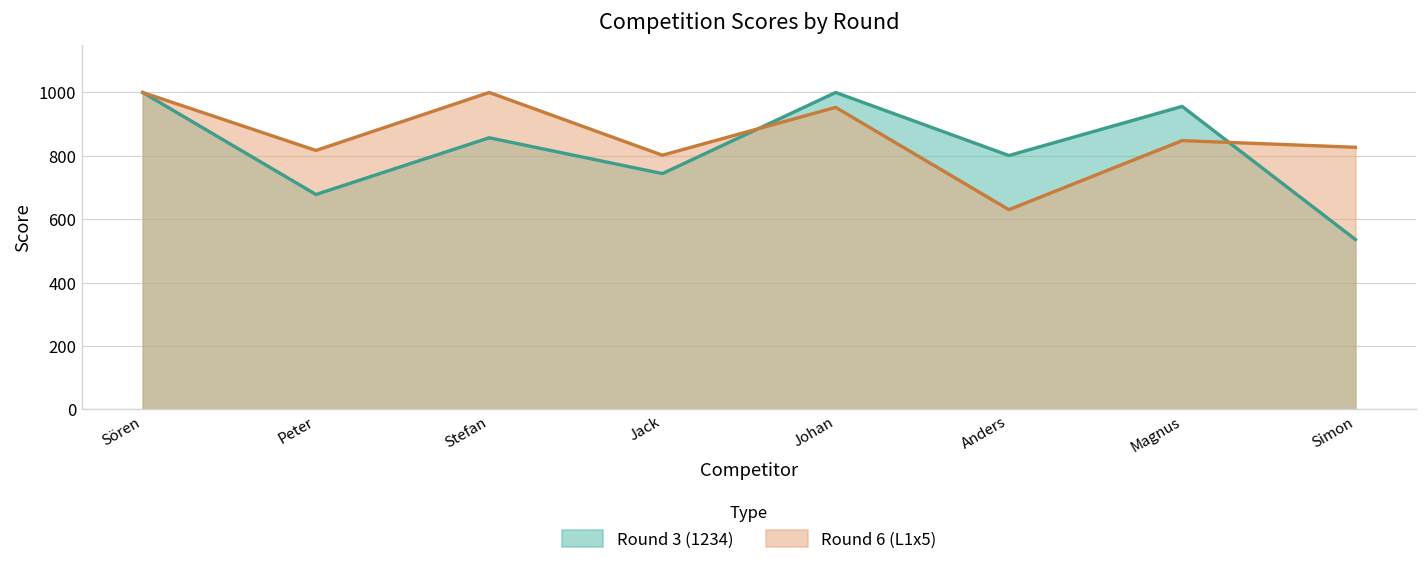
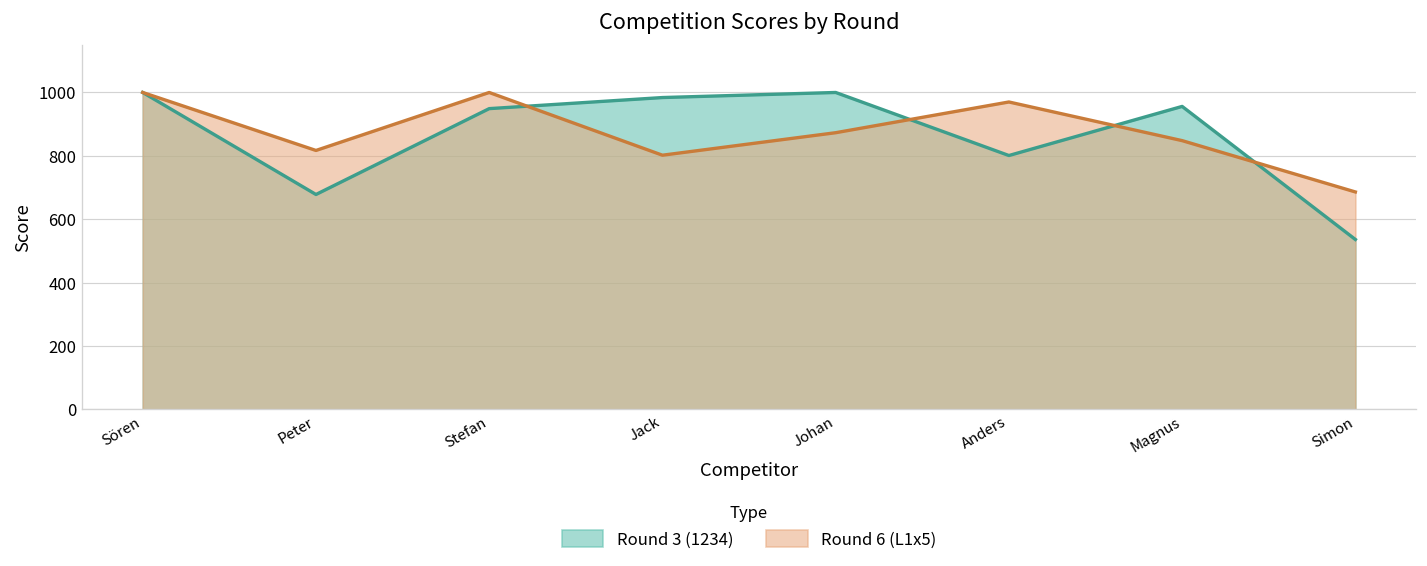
Round 3 (1234), Stefan: 860 -> 950
Round 3 (1234), Jack: 740 -> 980
Round 6 (L1x5), Johan: 950 -> 870
Round 6 (L1x5), Anders: 630 -> 970
Round 6 (L1x5), Simon: 830 -> 690
